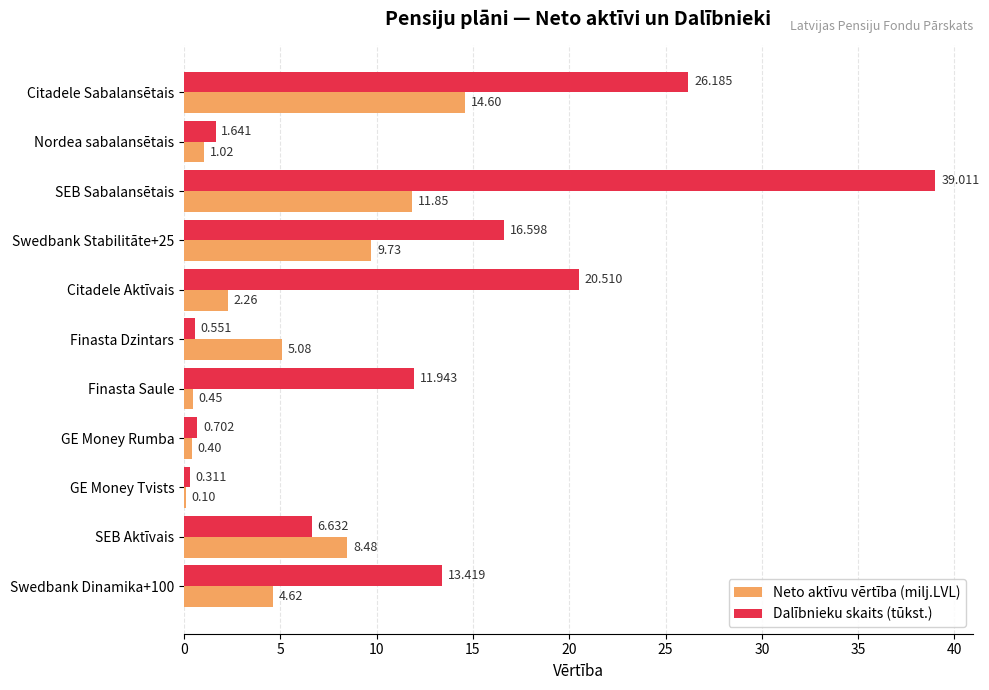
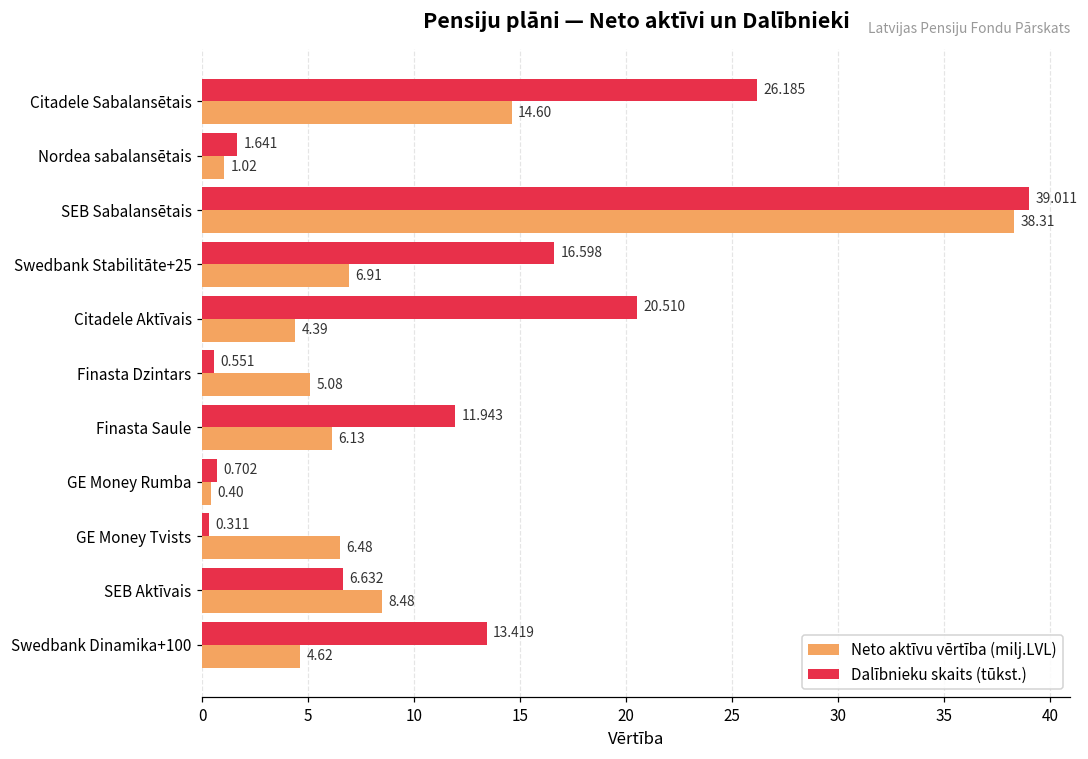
Neto aktīvu vērtība (milj.LVL), SEB Sabalansētais: 11.85 -> 38.31
Neto aktīvu vērtība (milj.LVL), Swedbank Stabilitāte+25: 9.73 -> 6.91
Neto aktīvu vērtība (milj.LVL), Citadele Aktīvais: 2.26 -> 4.39
Neto aktīvu vērtība (milj.LVL), Finasta Saule: 0.45 -> 6.13
Neto aktīvu vērtība (milj.LVL), GE Money Tvists: 0.10 -> 6.48
